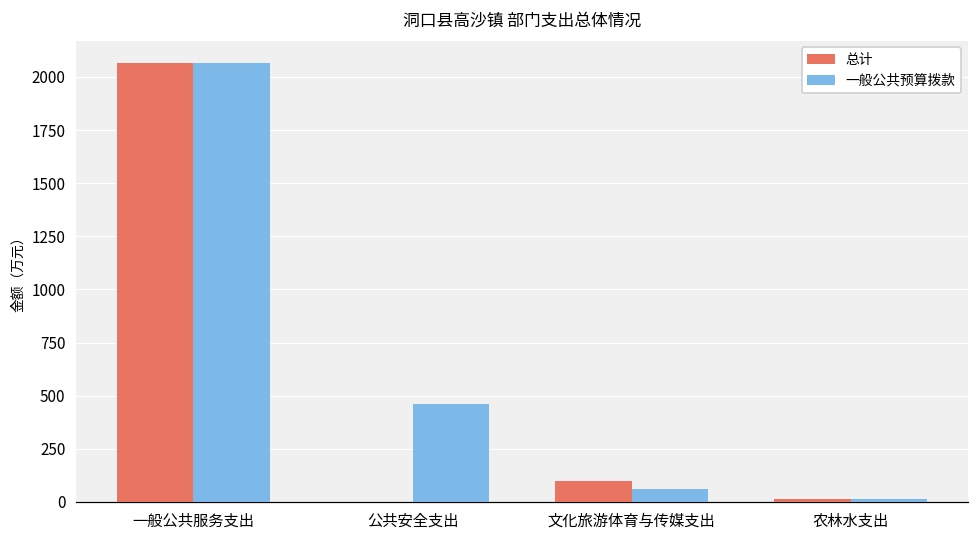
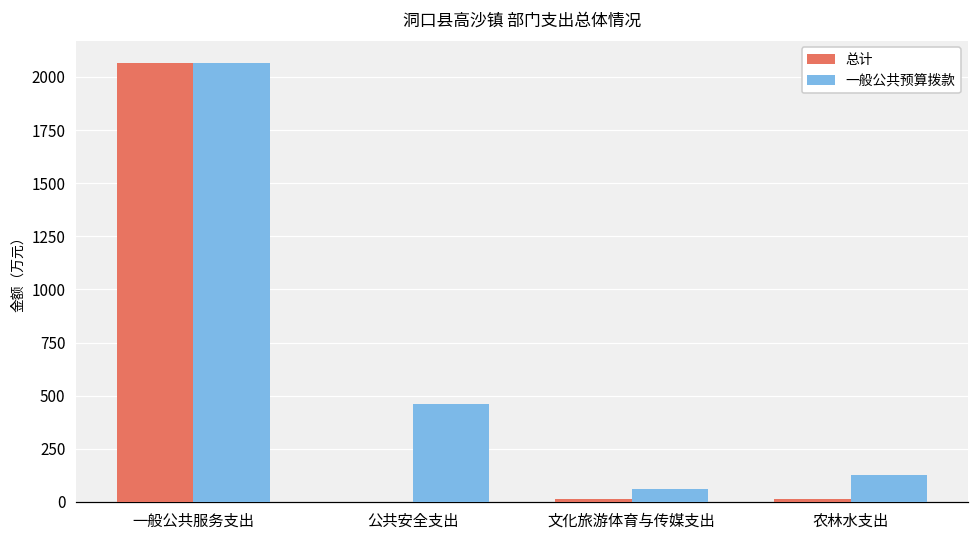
总计, 文化旅游体育与传媒支出: 100 -> 10
一般公共预算拨款, 农林水支出: 10 -> 130
